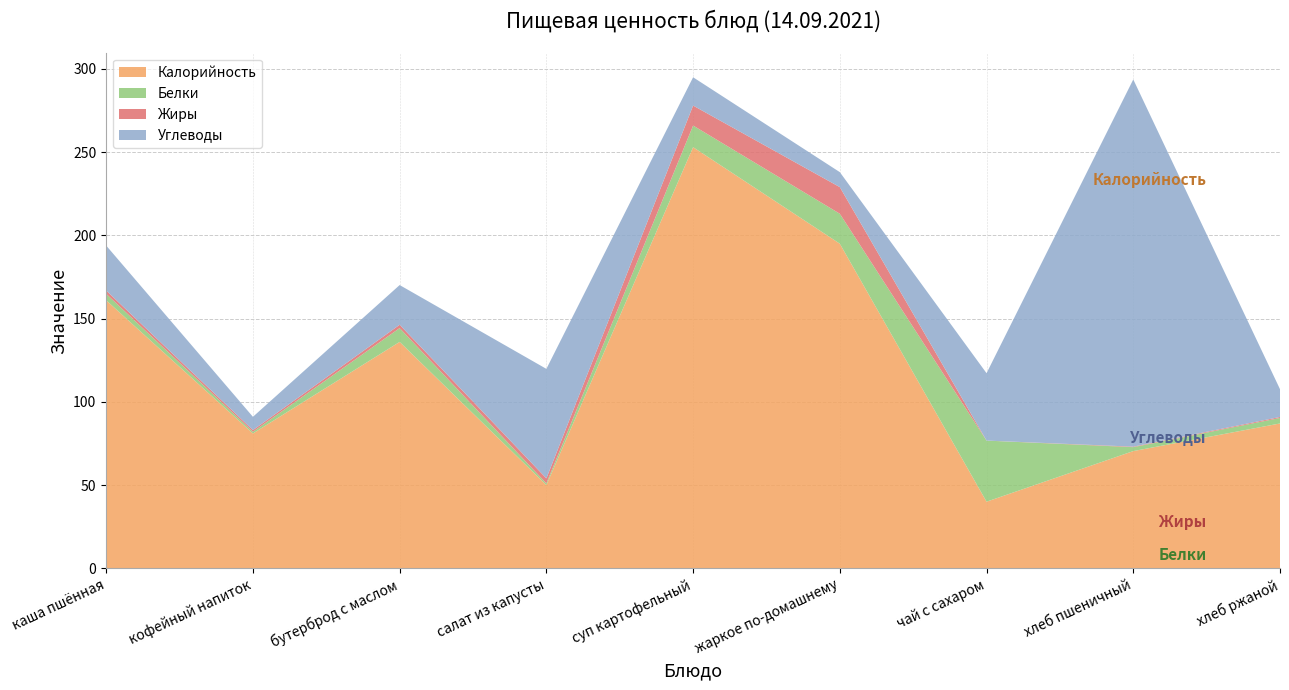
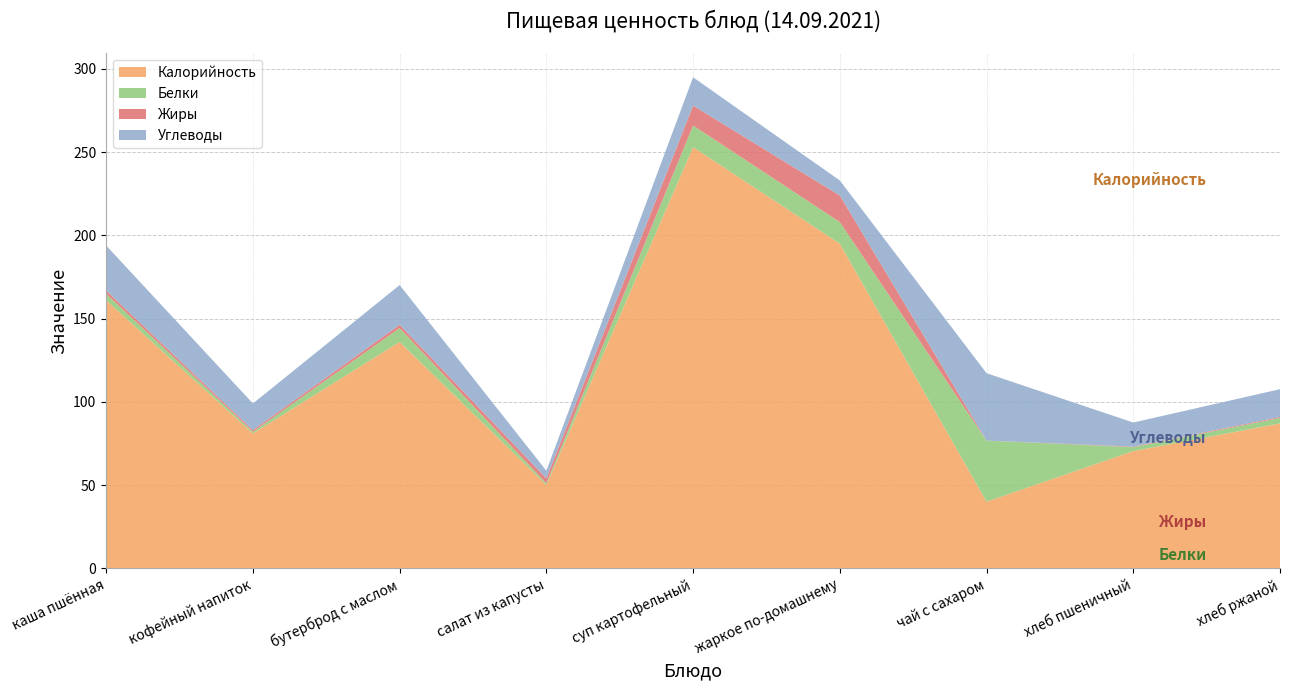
Углеводы, кофейный напиток: 8 -> 16
Углеводы, салат из капусты: 66 -> 5
Белки, жаркое по-домашнему: 18 -> 13
Углеводы, хлеб пшеничный: 221 -> 14
